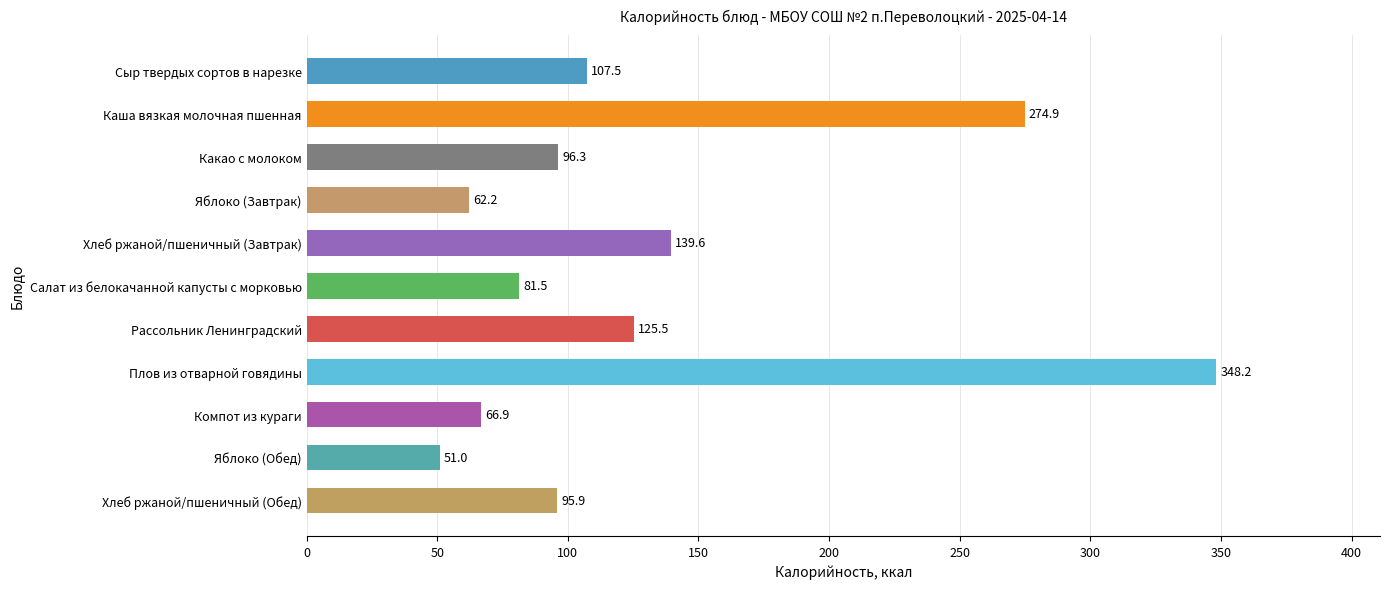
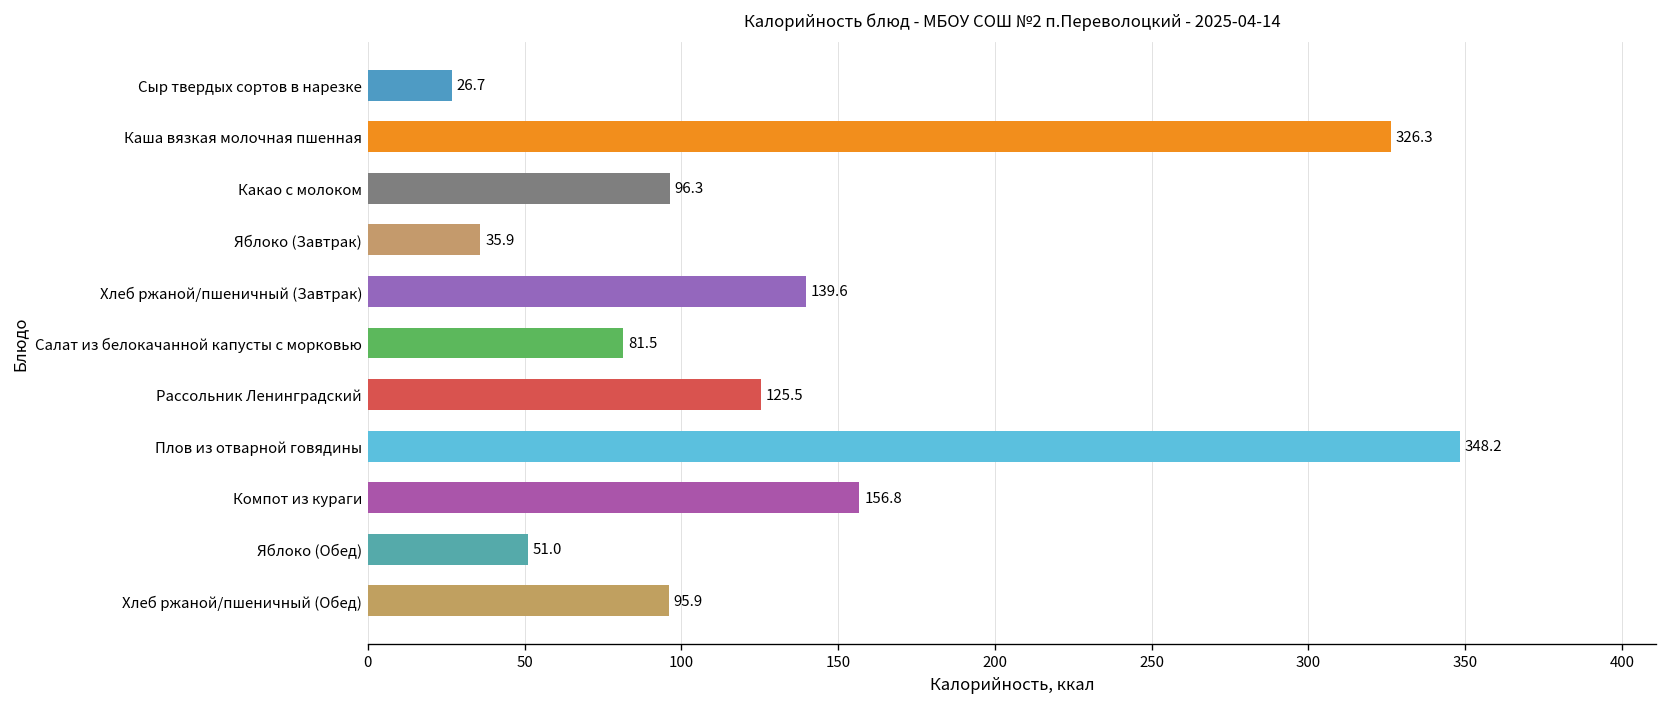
Сыр твердых сортов в нарезке: 107.5 -> 26.7
Каша вязкая молочная пшенная: 274.9 -> 326.3
Яблоко (Завтрак): 62.2 -> 35.9
Компот из кураги: 66.9 -> 156.8
